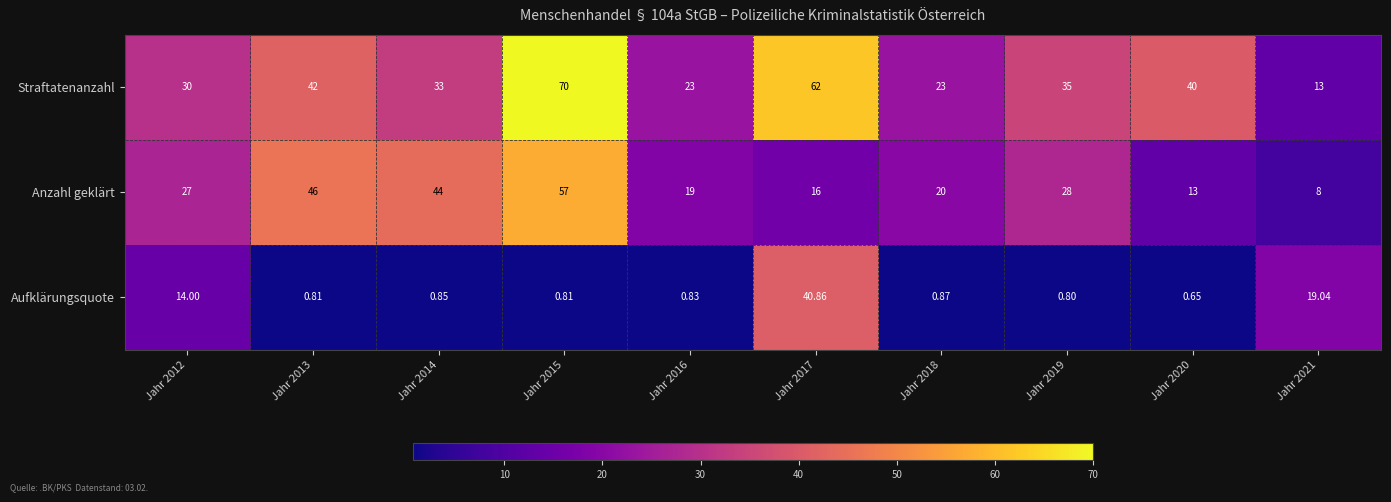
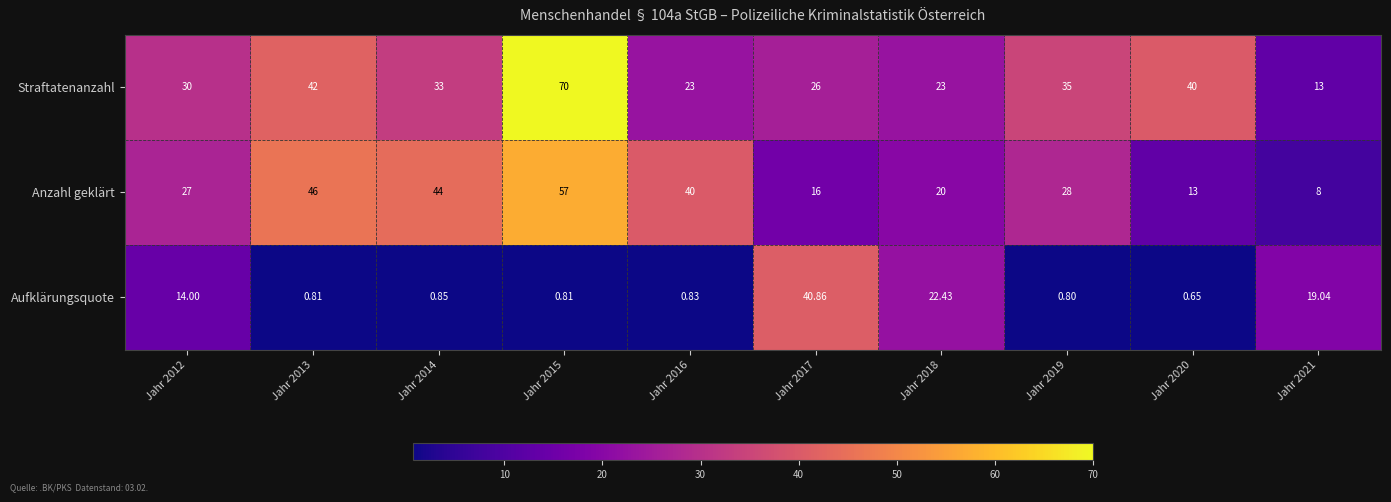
Straftatenanzahl, Jahr 2017: 62 -> 26
Anzahl geklärt, Jahr 2016: 19 -> 40
Aufklärungsquote, Jahr 2018: 0.87 -> 22.43
